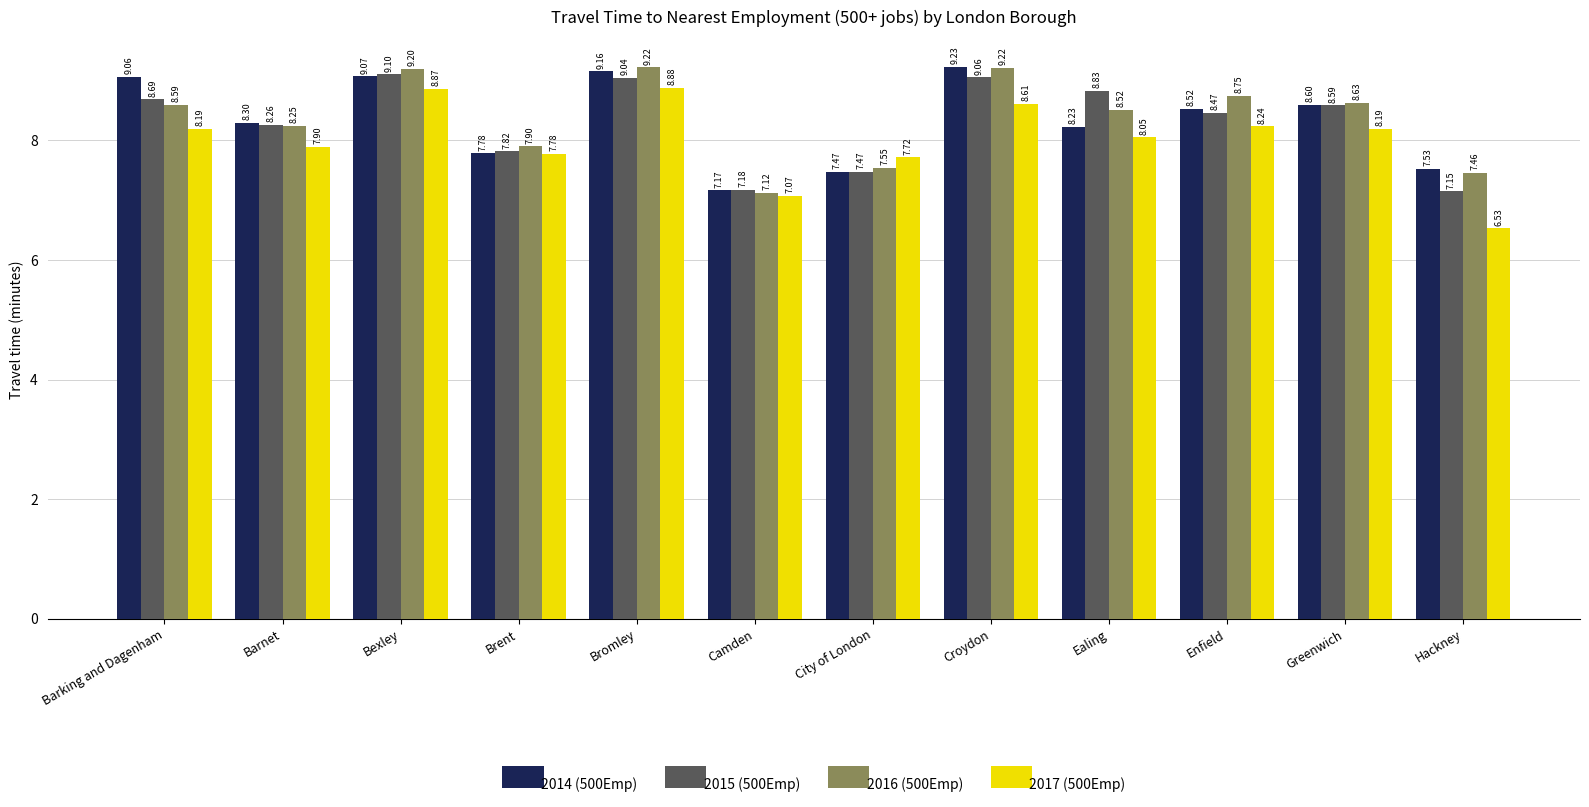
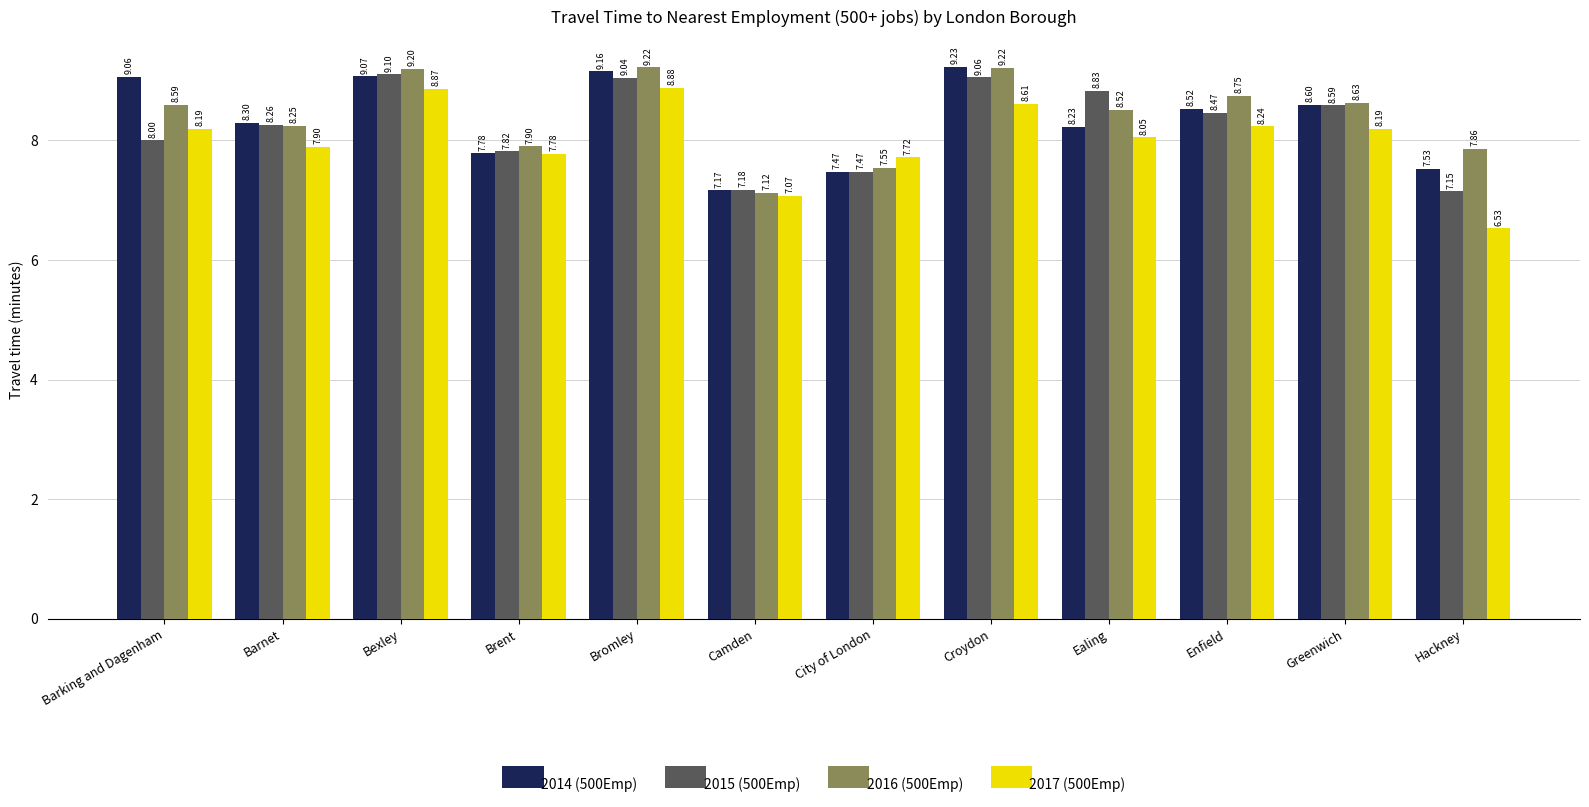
2015 (500Emp), Barking and Dagenham: 8.69 -> 8.00
2016 (500Emp), Hackney: 7.46 -> 7.86
